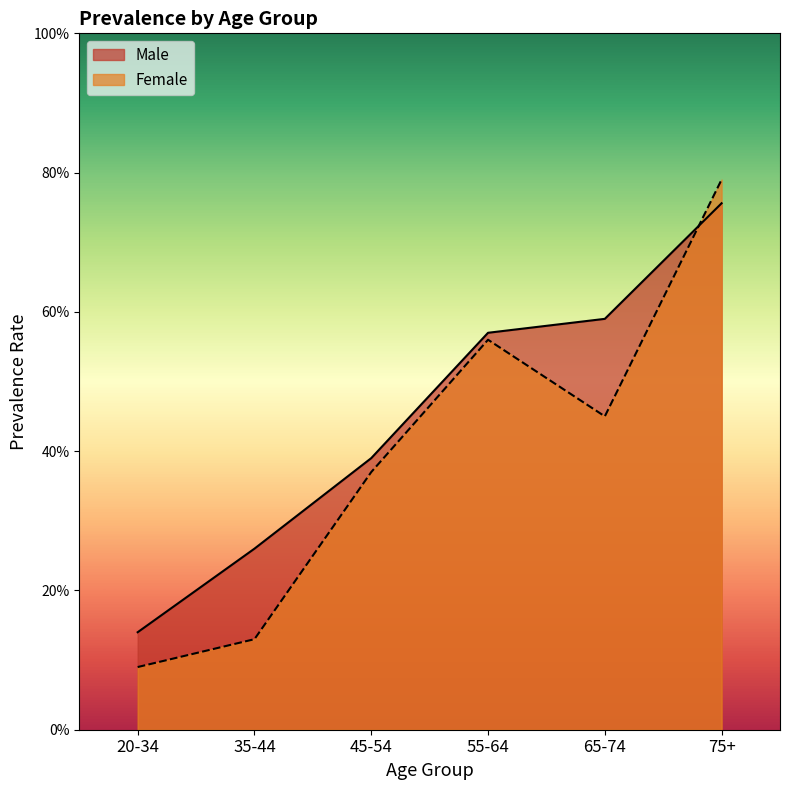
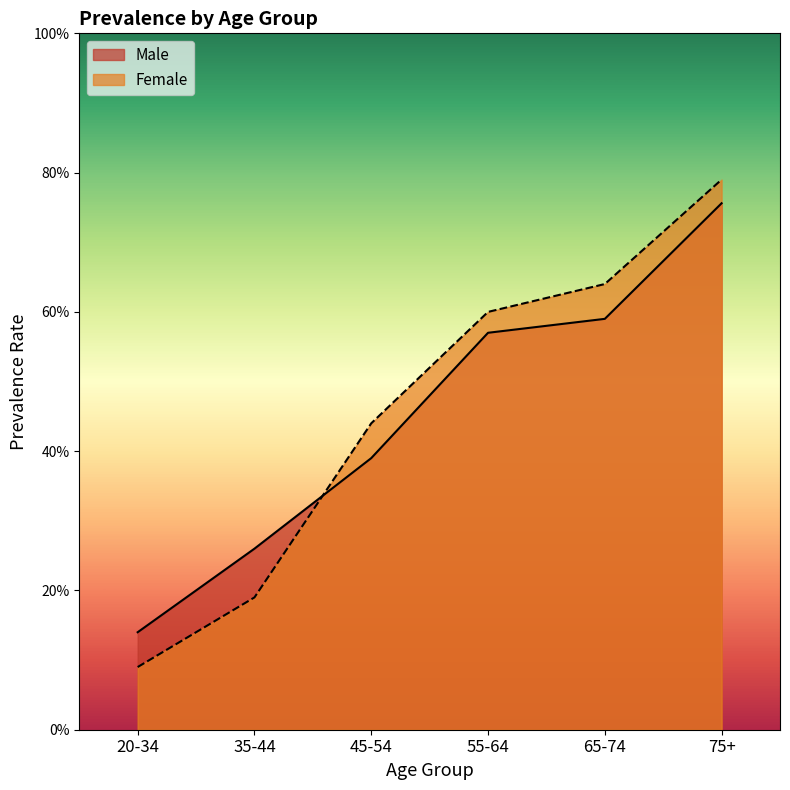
Female, 35-44: 13% -> 19%
Female, 45-54: 37% -> 44%
Female, 55-64: 56% -> 60%
Female, 65-74: 45% -> 64%
